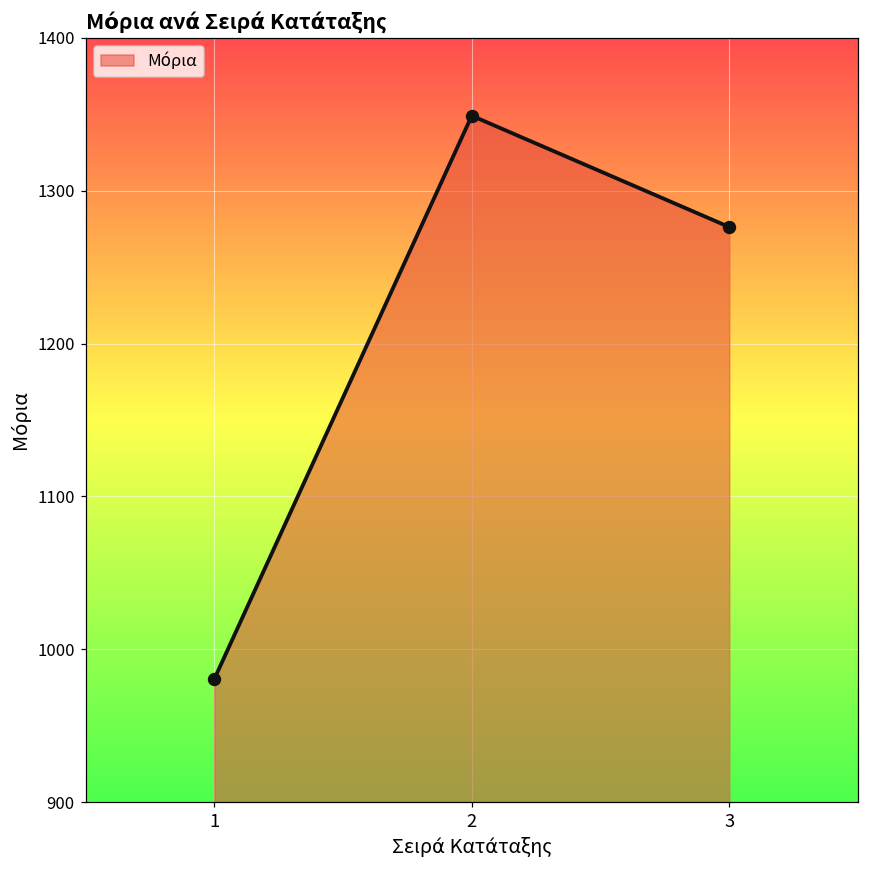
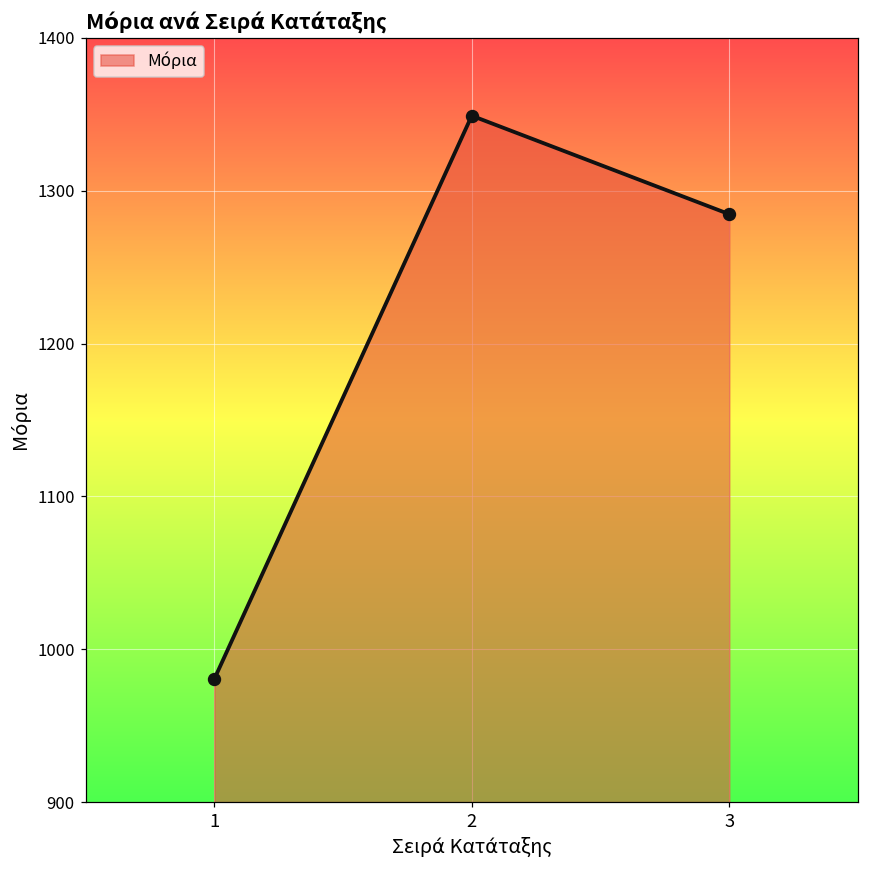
3: 1276 -> 1285
